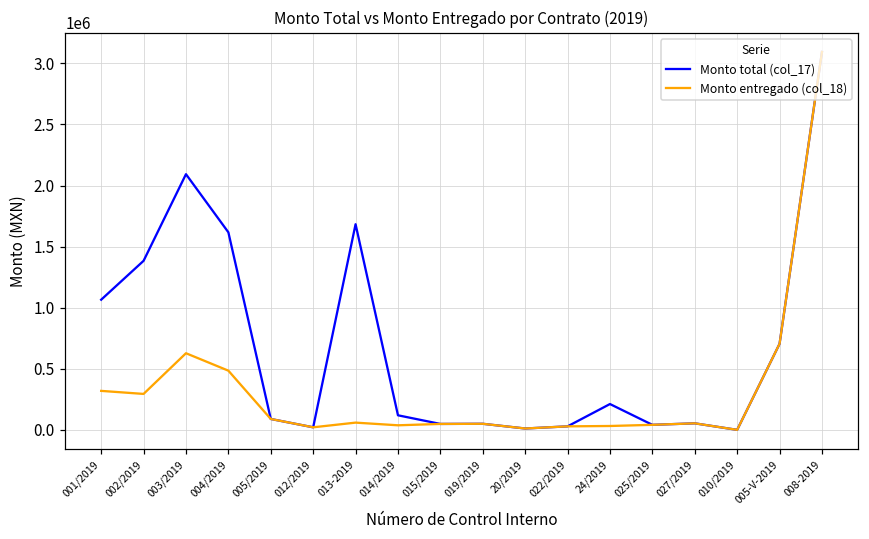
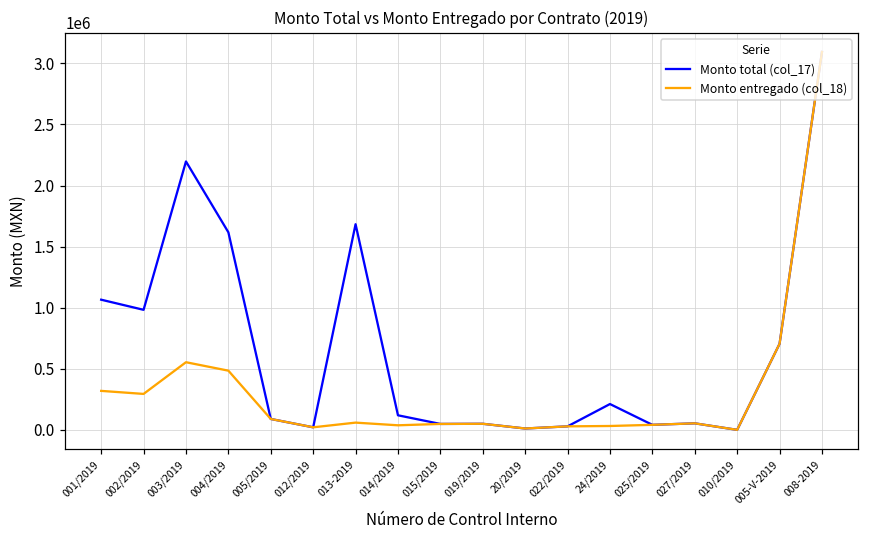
Monto total (col_17), 002/2019: 1380000 -> 980000
Monto total (col_17), 003/2019: 2090000 -> 2200000
Monto entregado (col_18), 003/2019: 630000 -> 550000
